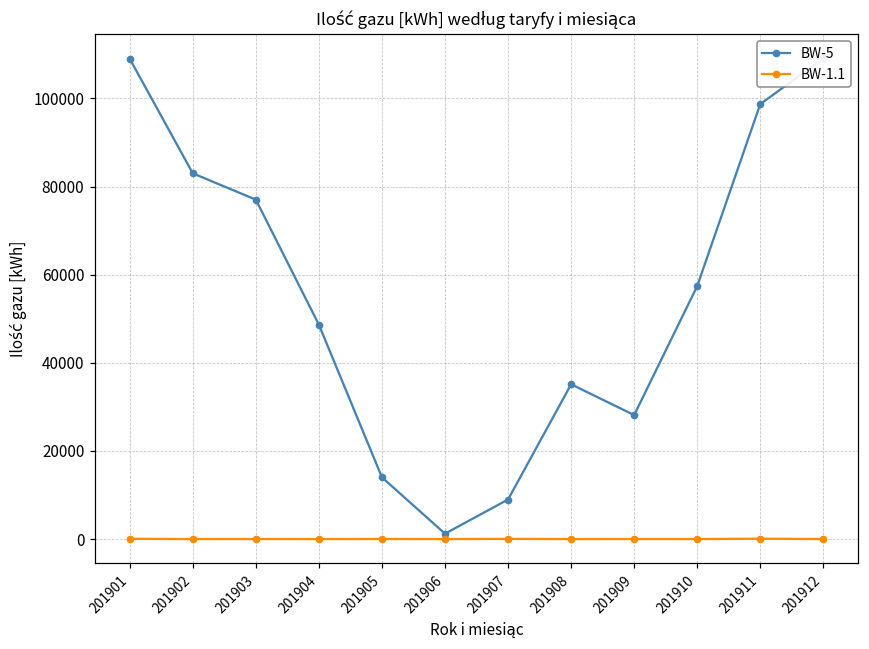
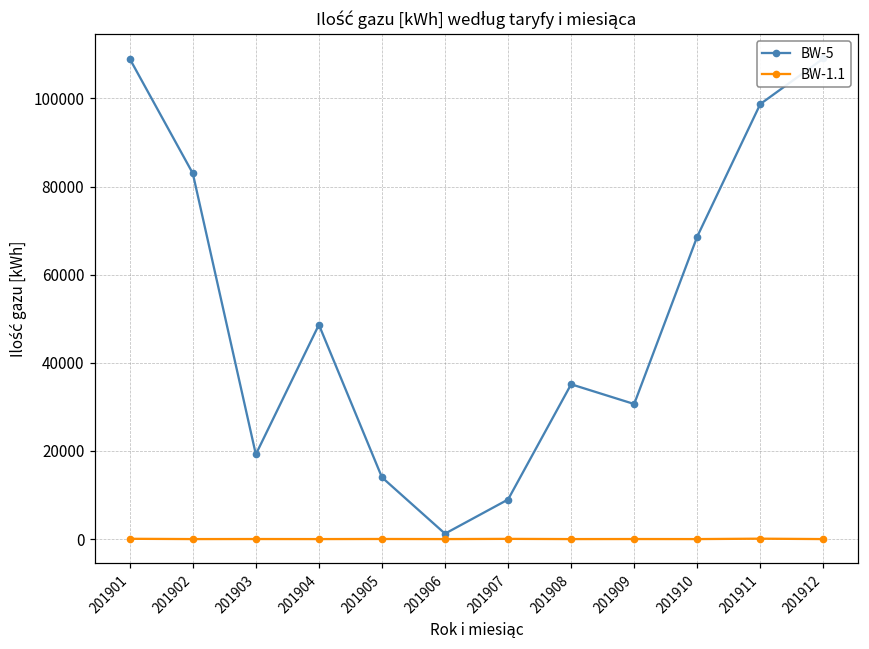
BW-5, 201903: 77000 -> 19000
BW-5, 201909: 28000 -> 31000
BW-5, 201910: 57000 -> 69000
